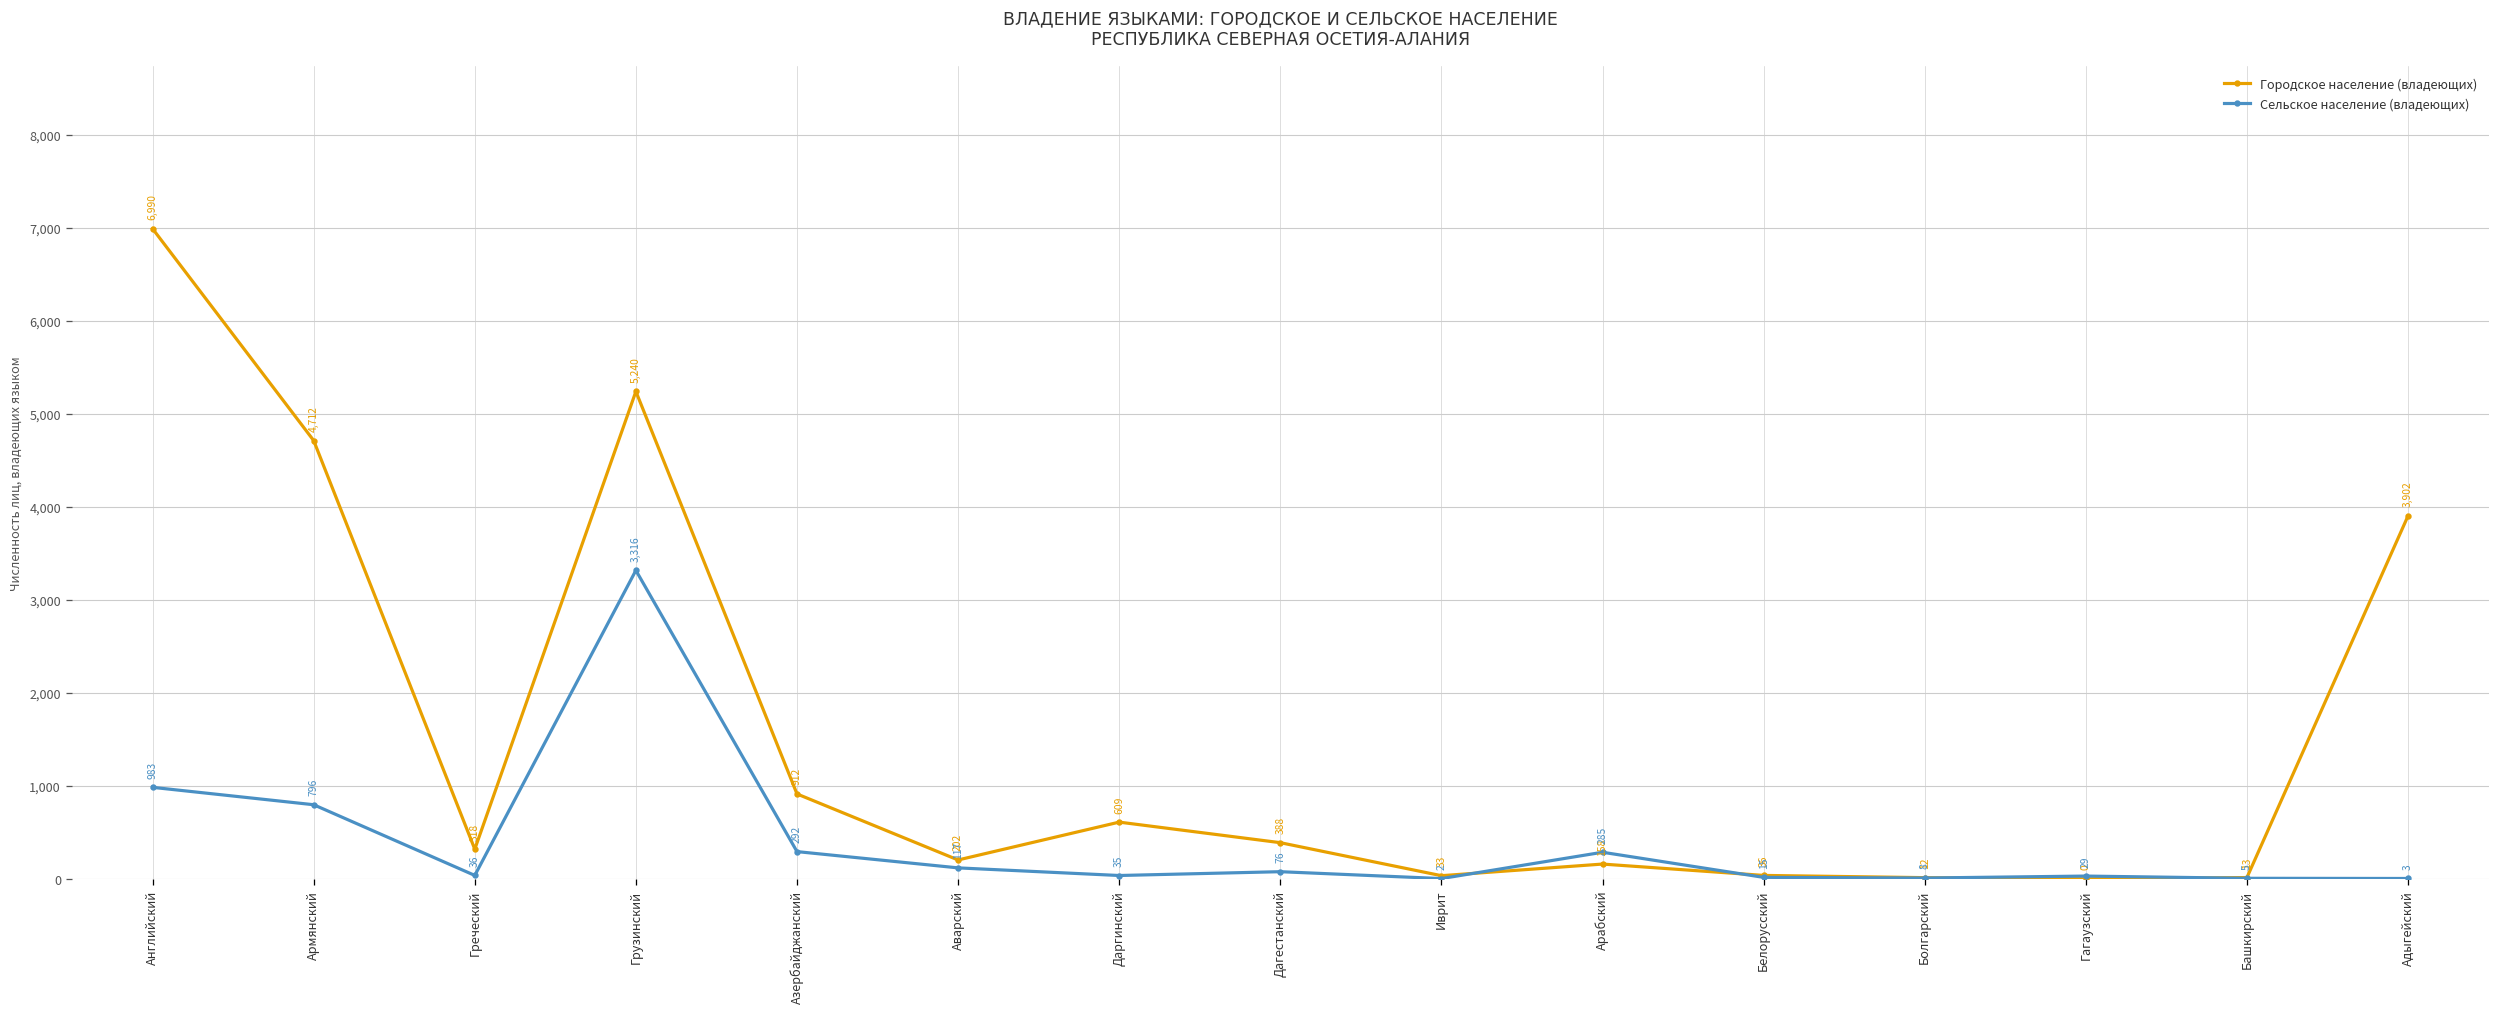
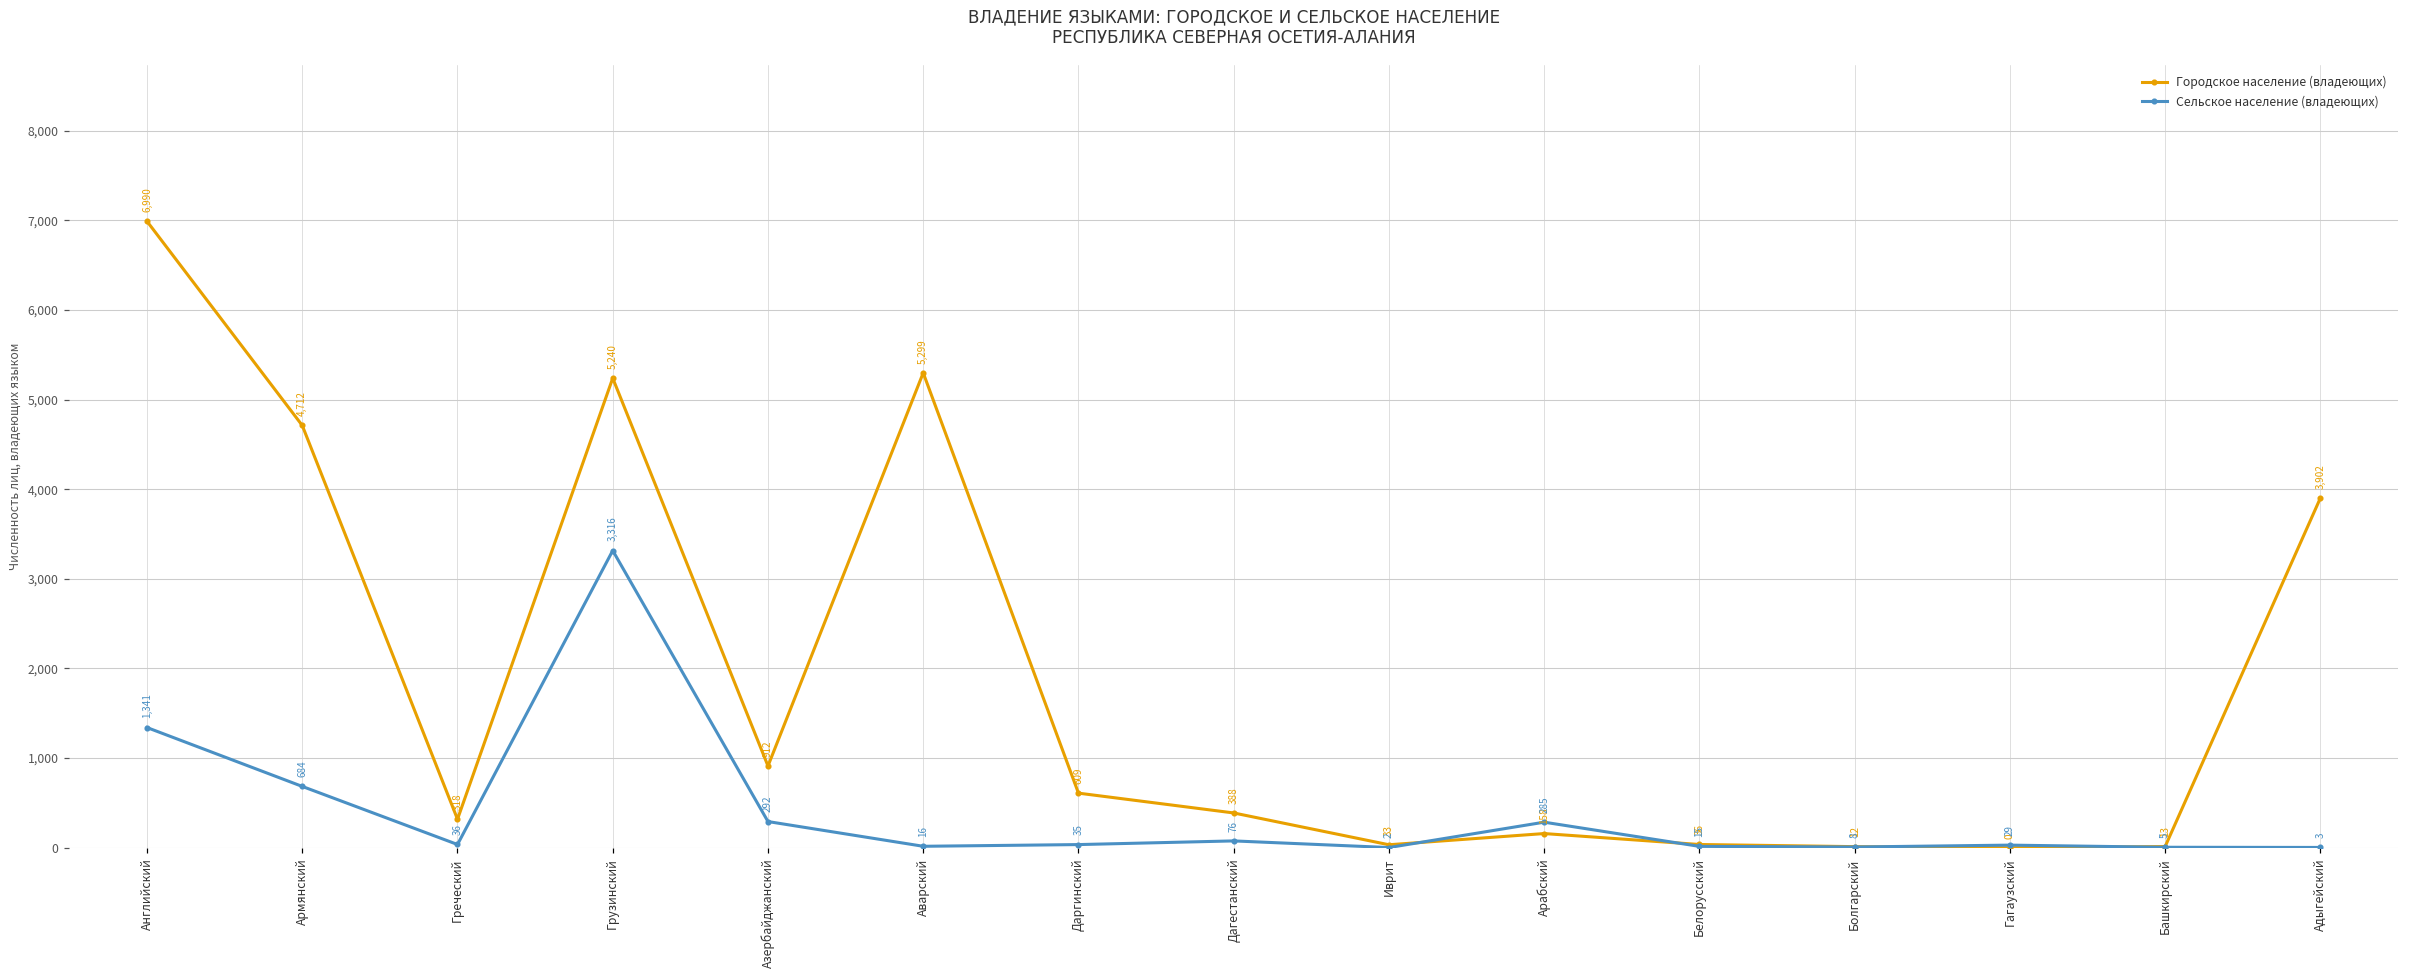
Сельское население (владеющих), Английский: 983 -> 1,341
Сельское население (владеющих), Армянский: 796 -> 684
Городское население (владеющих), Аварский: 202 -> 5,299
Сельское население (владеющих), Аварский: 117 -> 16
